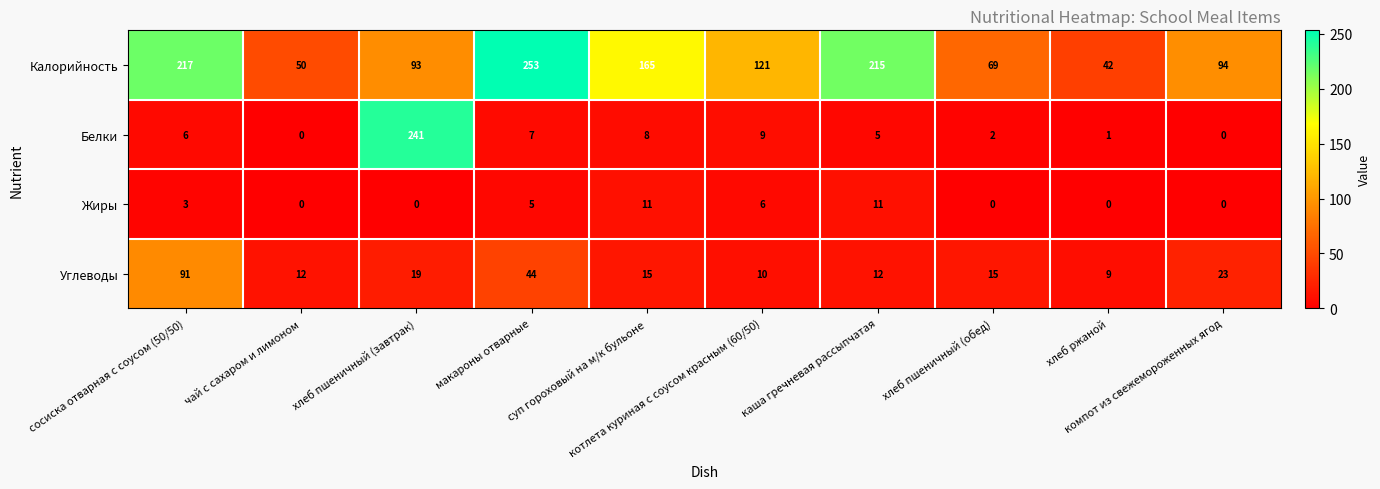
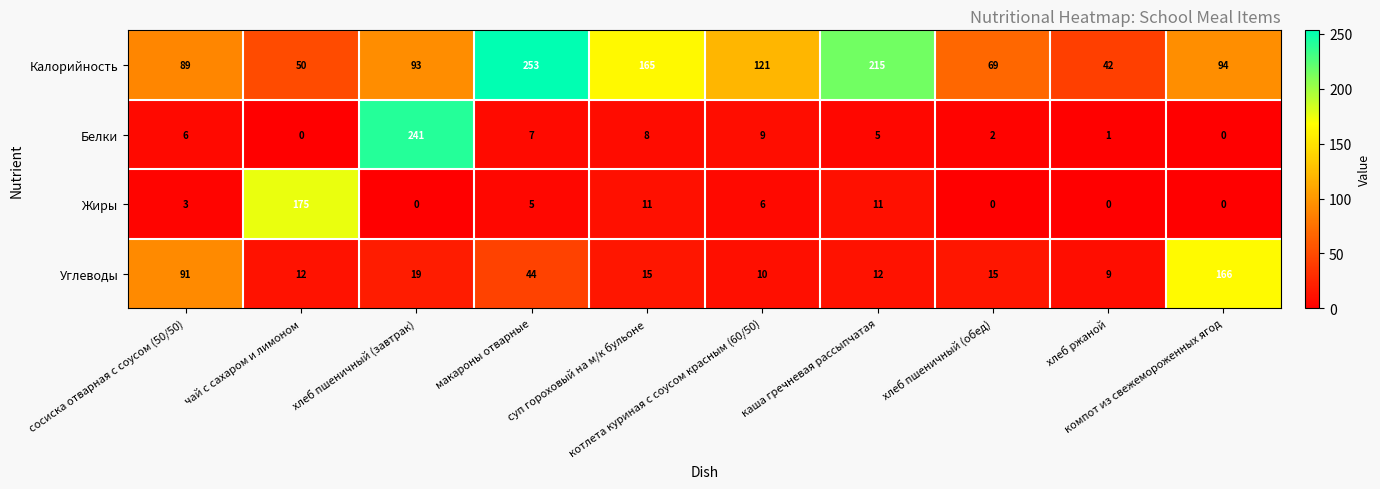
Калорийность, сосиска отварная с соусом (50/50): 217 -> 89
Жиры, чай с сахаром и лимоном: 0 -> 175
Углеводы, компот из свежемороженных ягод: 23 -> 166
